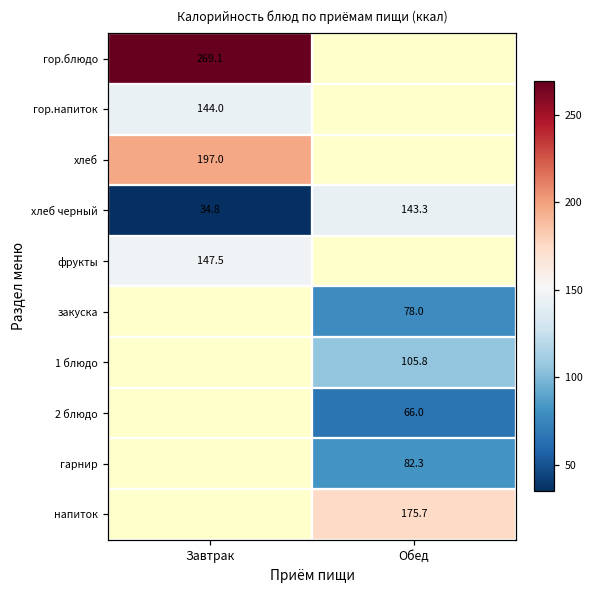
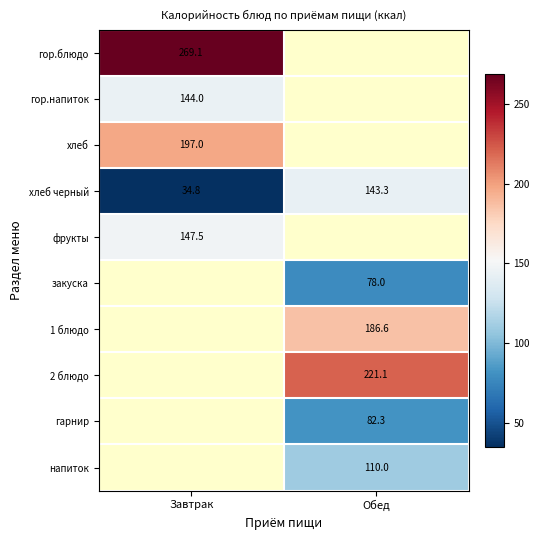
1 блюдо, Обед: 105.8 -> 186.6
2 блюдо, Обед: 66.0 -> 221.1
напиток, Обед: 175.7 -> 110.0
